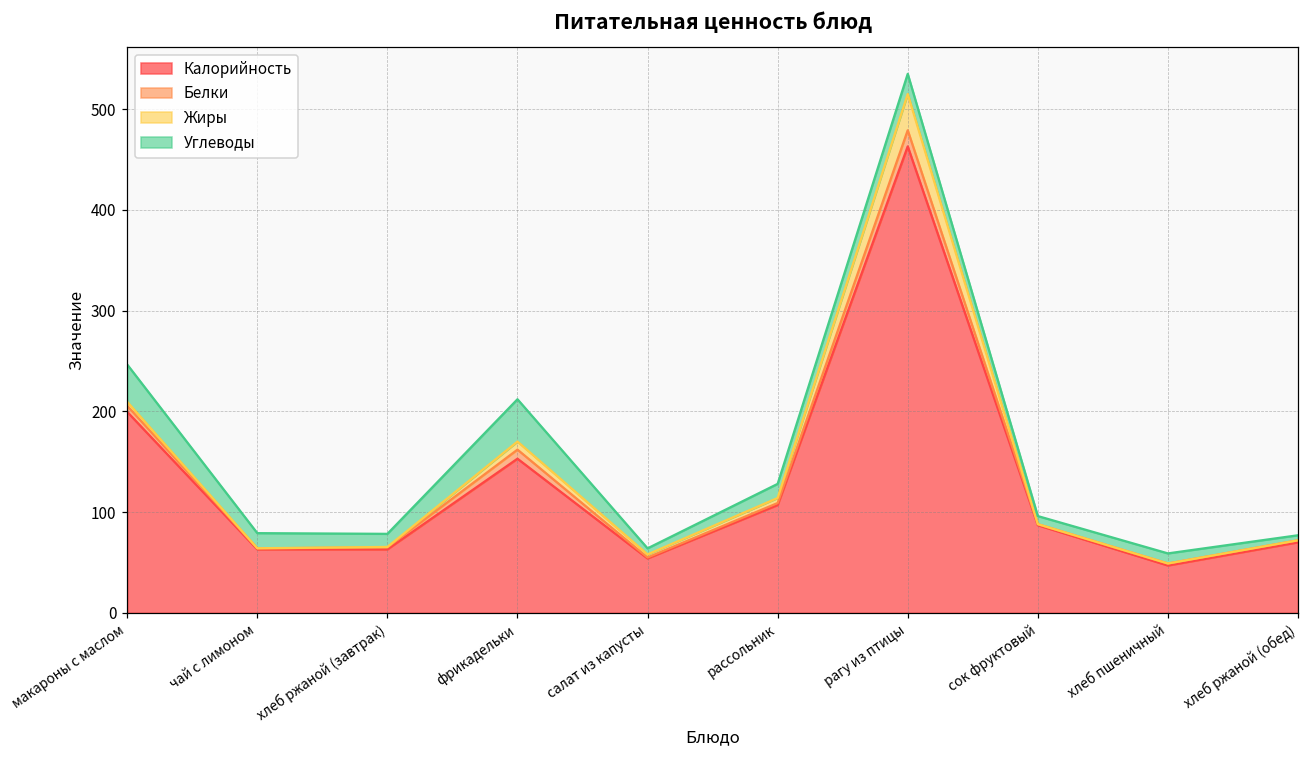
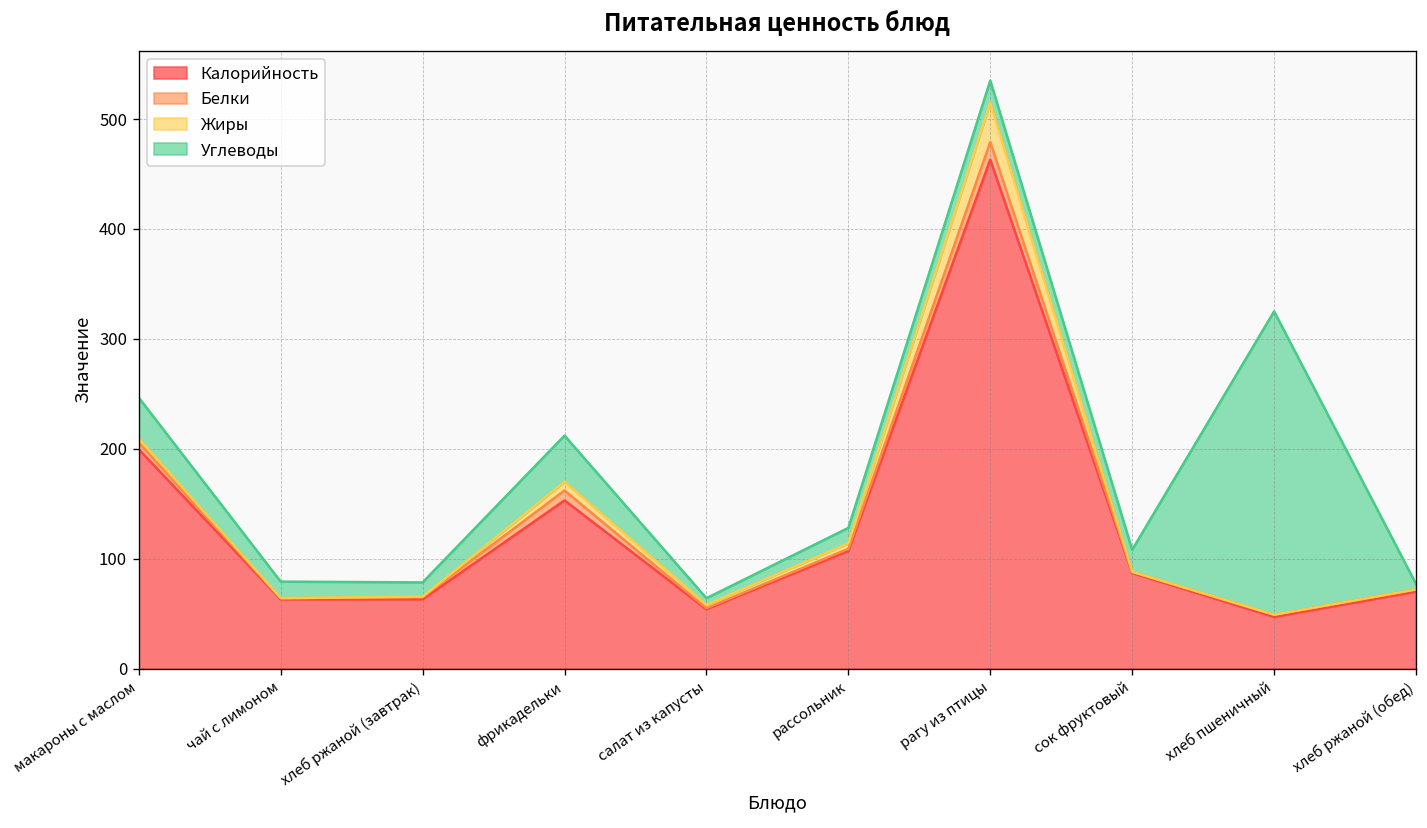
Углеводы, сок фруктовый: 10 -> 20
Углеводы, хлеб пшеничный: 10 -> 280
